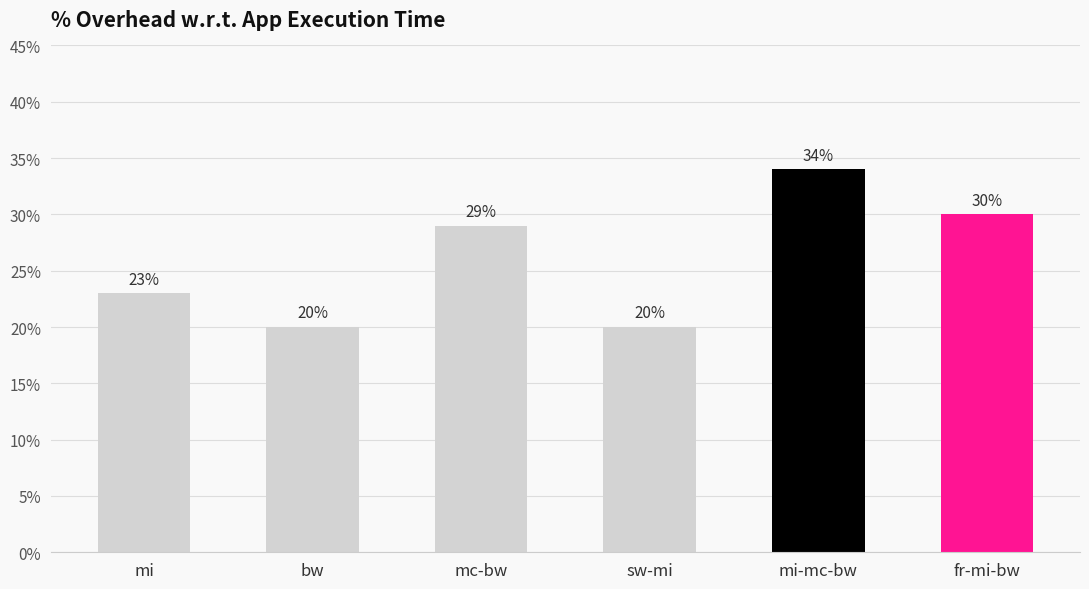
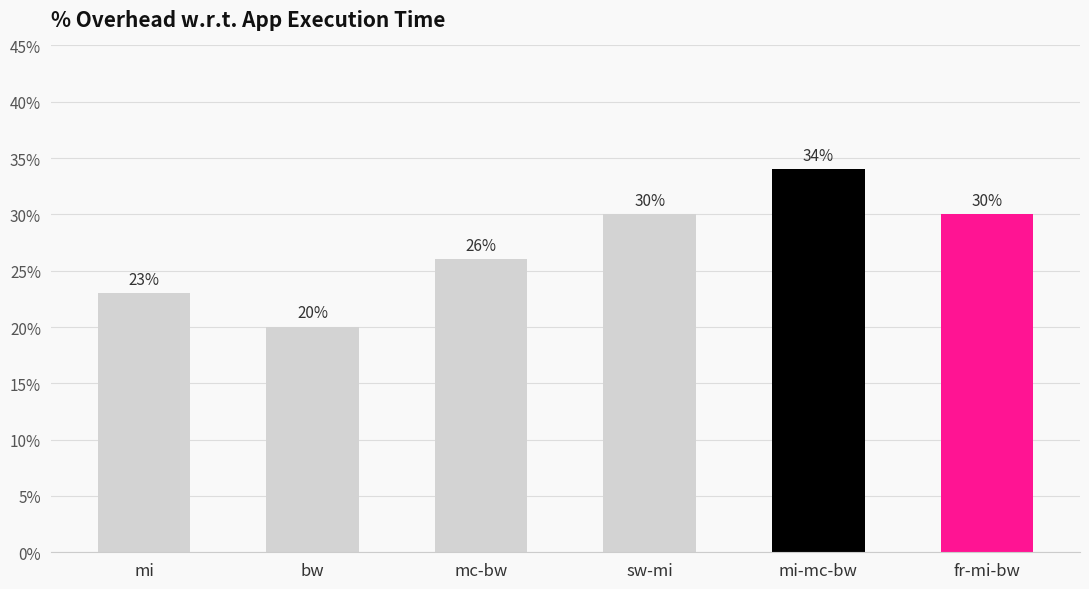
mc-bw: 29% -> 26%
sw-mi: 20% -> 30%
